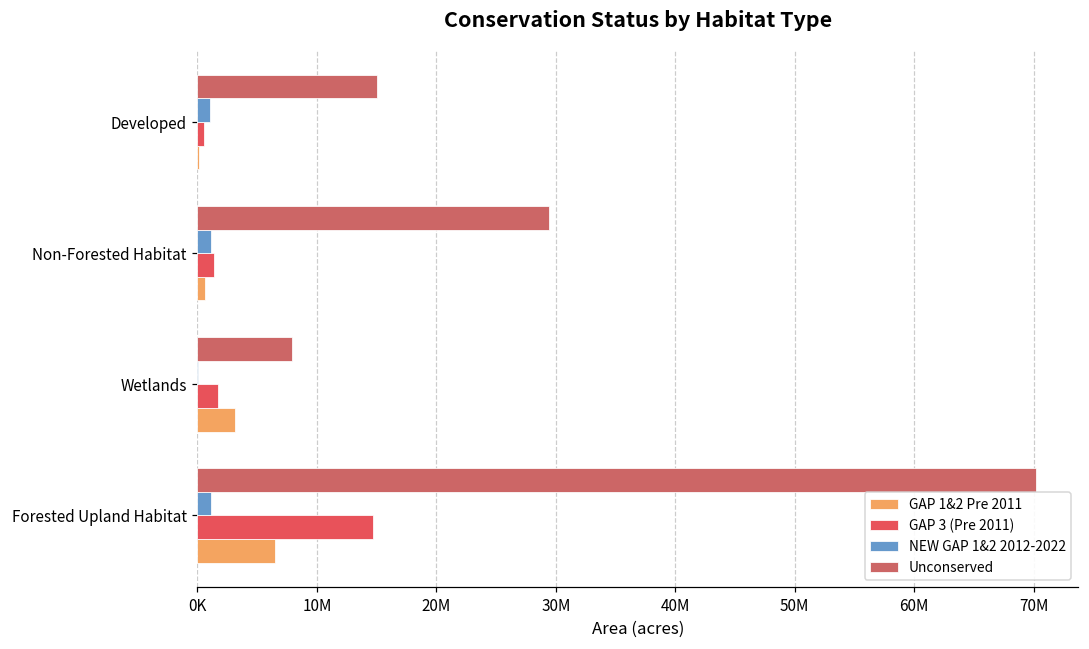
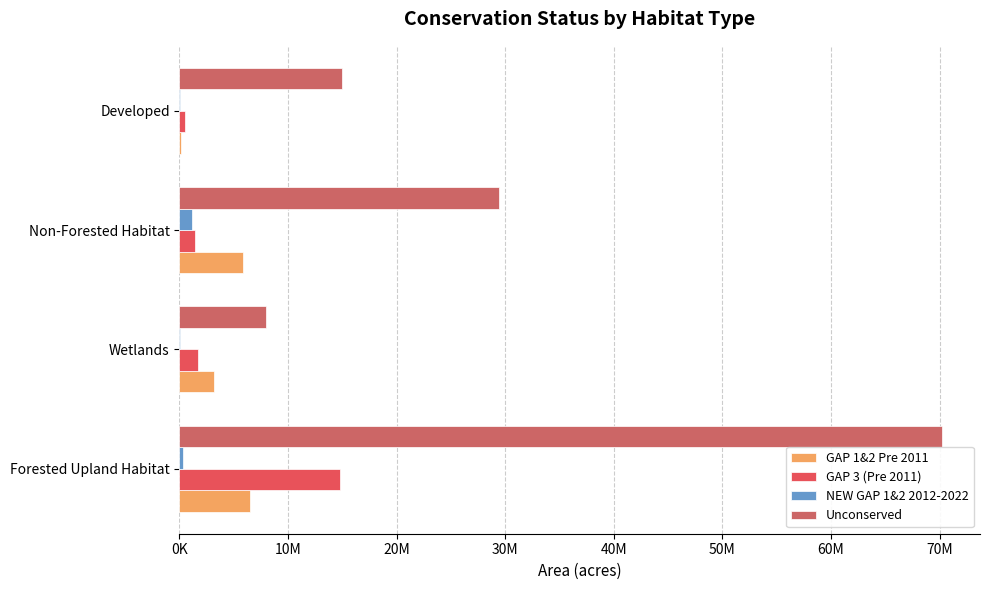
NEW GAP 1&2 2012-2022, Developed: 1000000 -> 0
GAP 1&2 Pre 2011, Non-Forested Habitat: 600000 -> 5900000
NEW GAP 1&2 2012-2022, Forested Upland Habitat: 1200000 -> 400000
